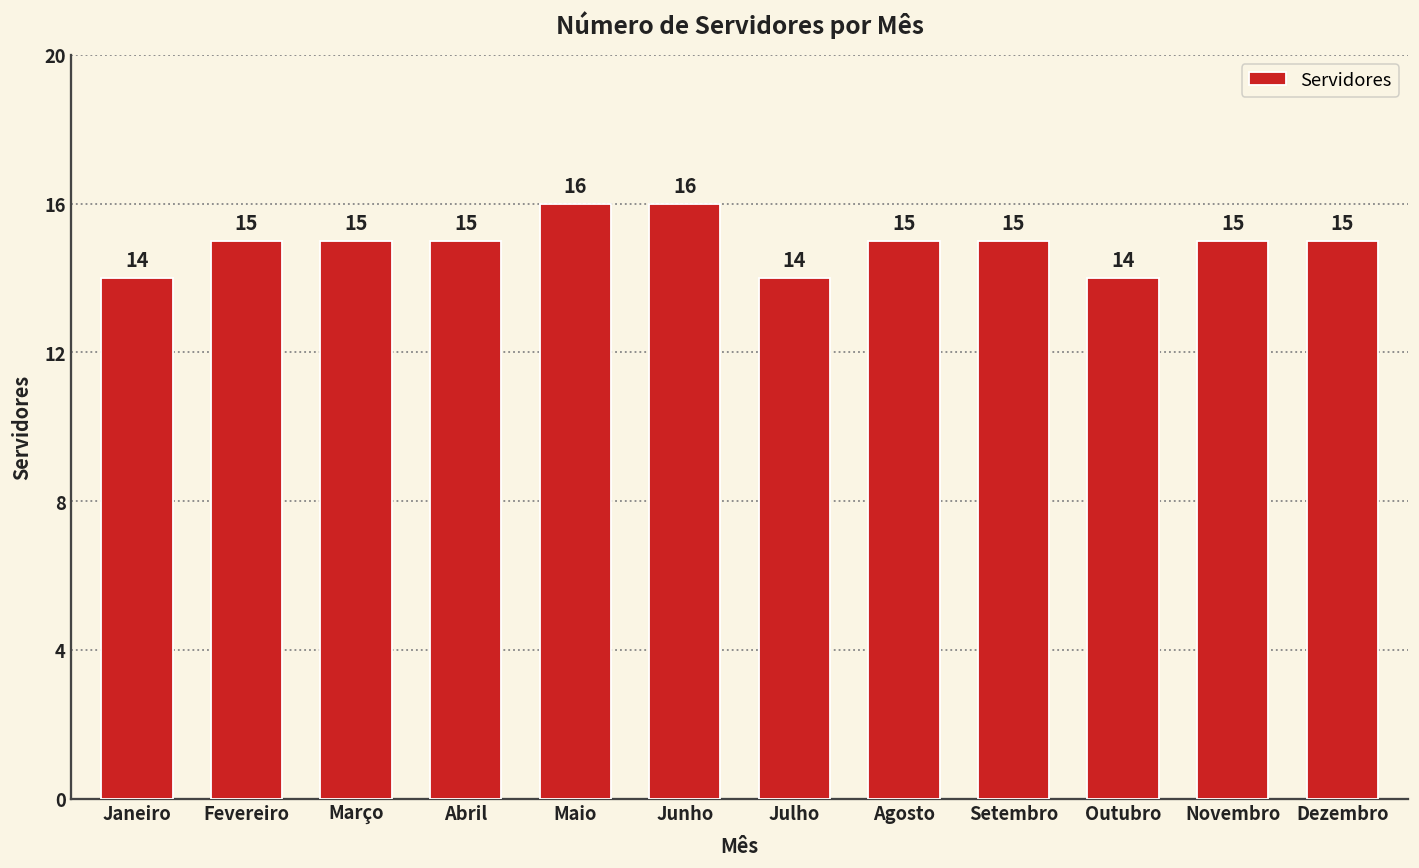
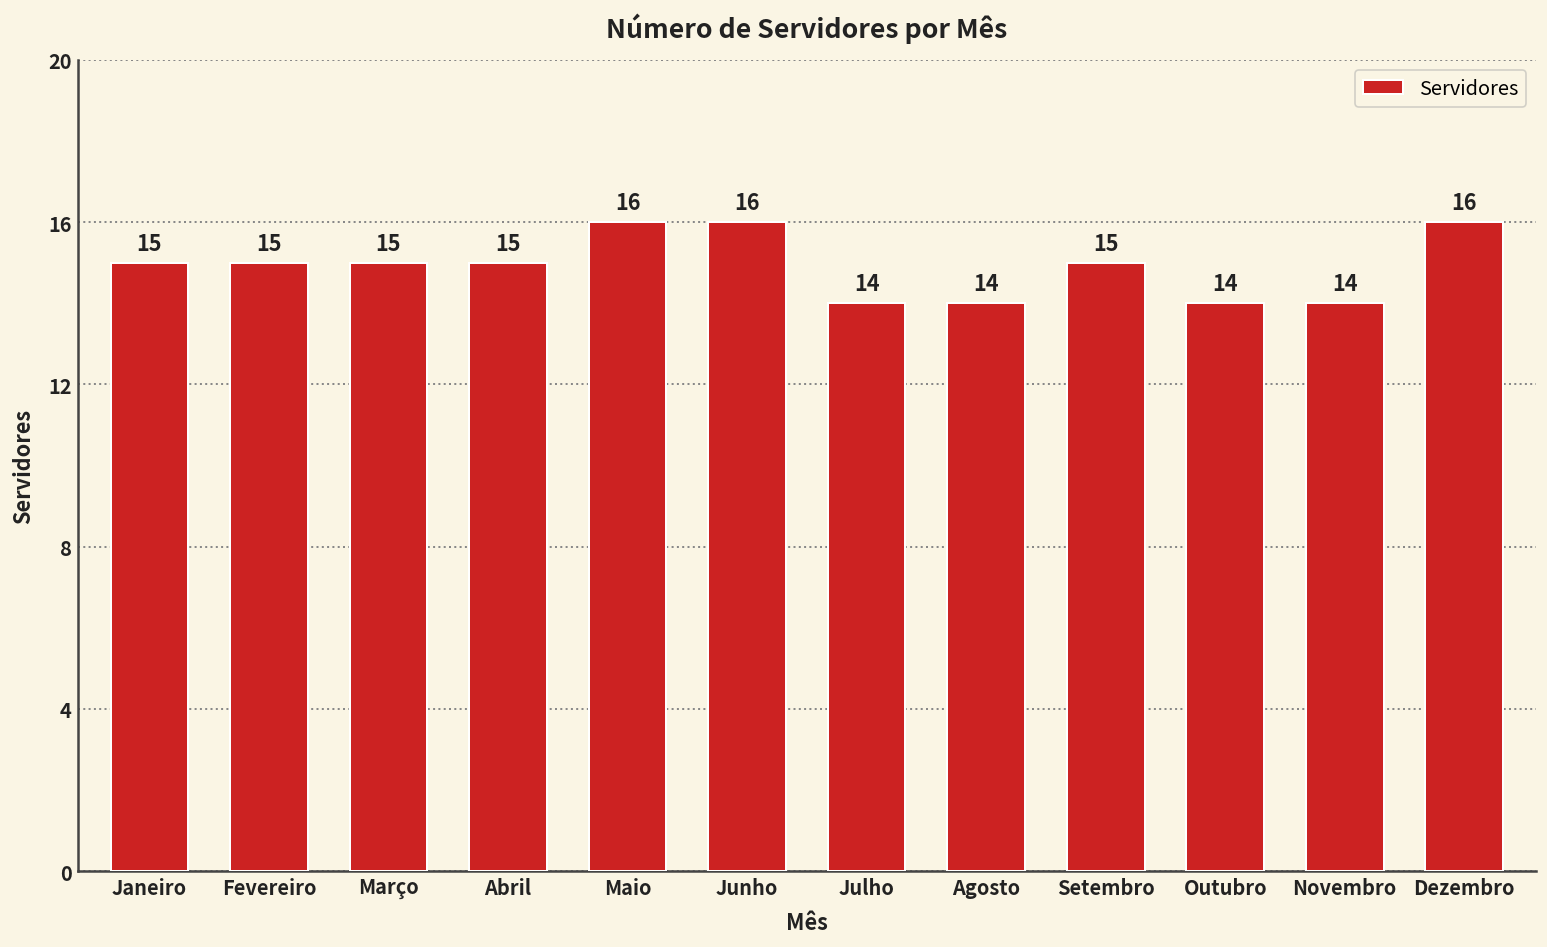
Janeiro: 14 -> 15
Agosto: 15 -> 14
Novembro: 15 -> 14
Dezembro: 15 -> 16
